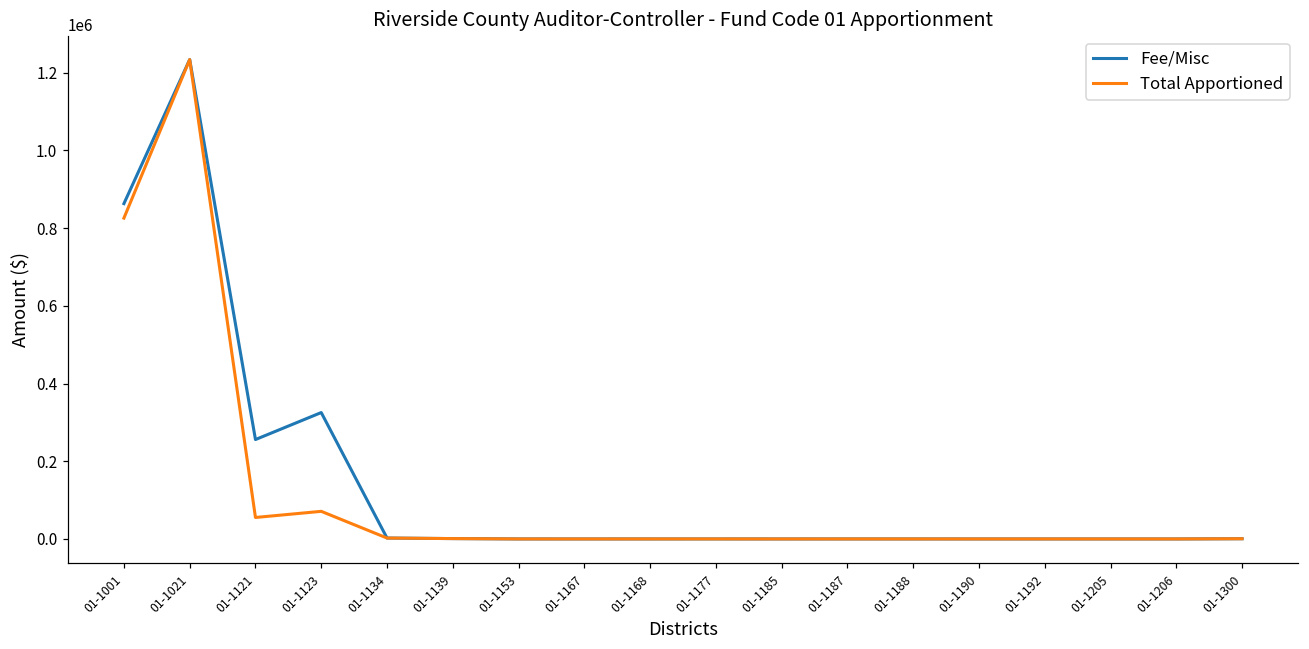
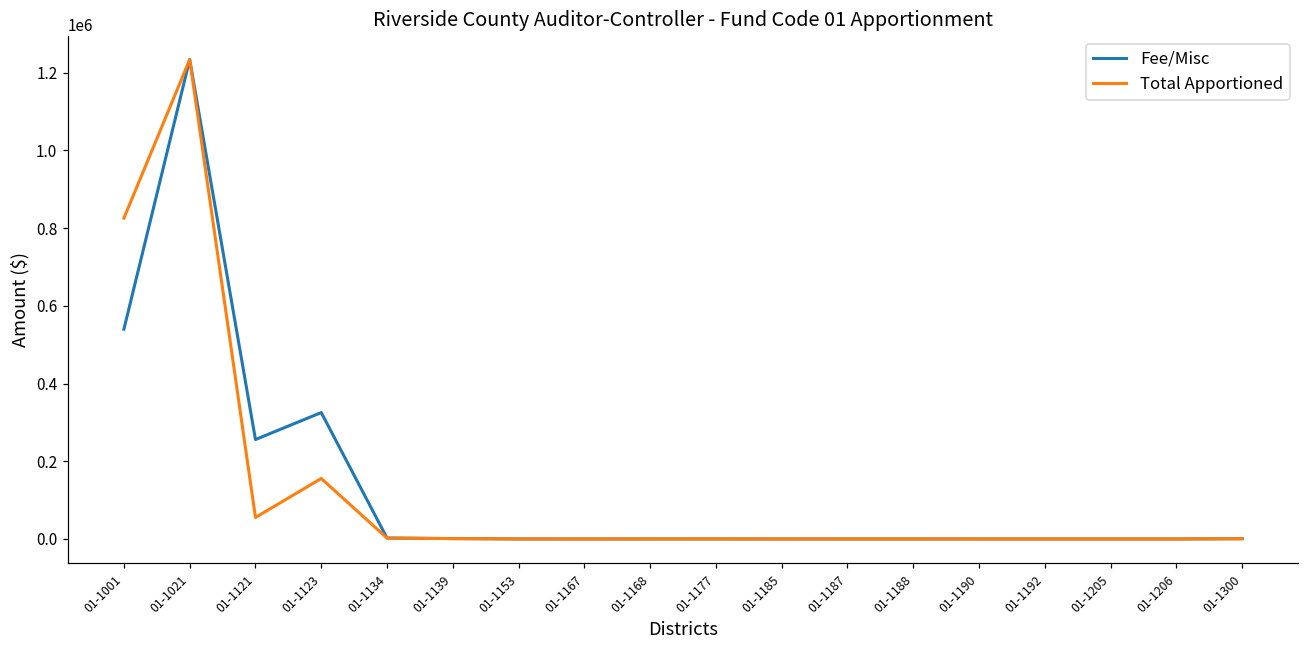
Fee/Misc, 01-1001: 860000 -> 540000
Total Apportioned, 01-1123: 70000 -> 160000
